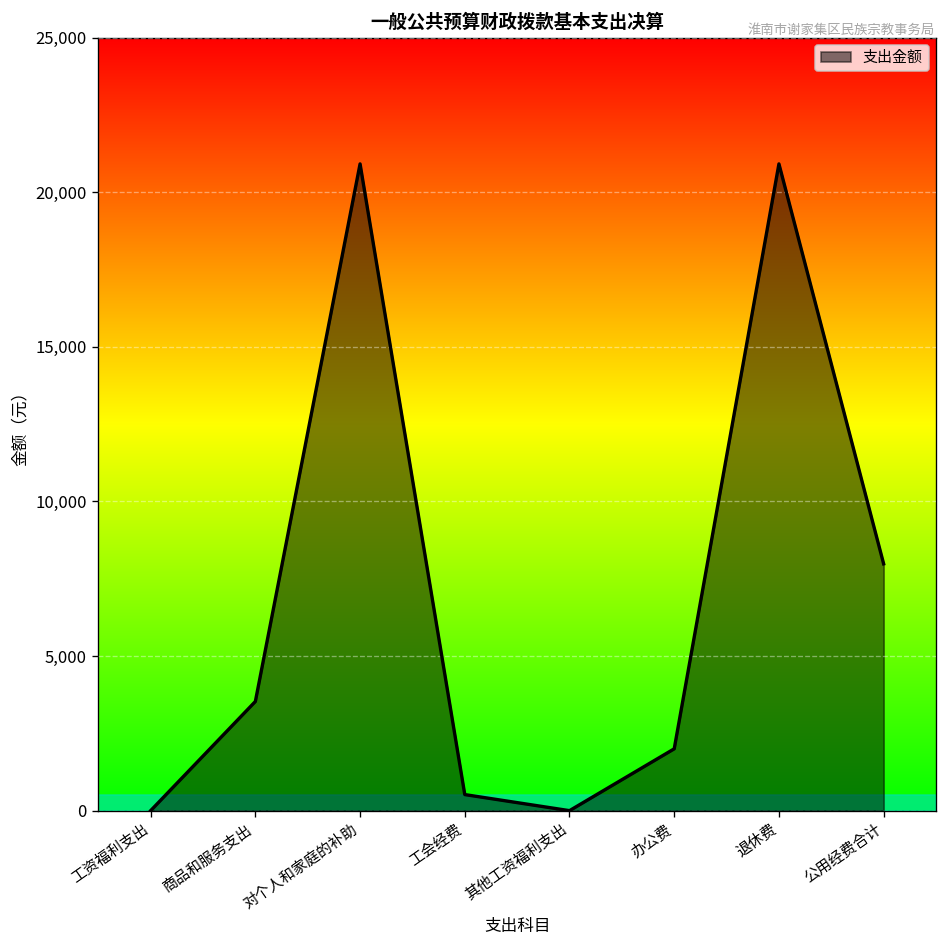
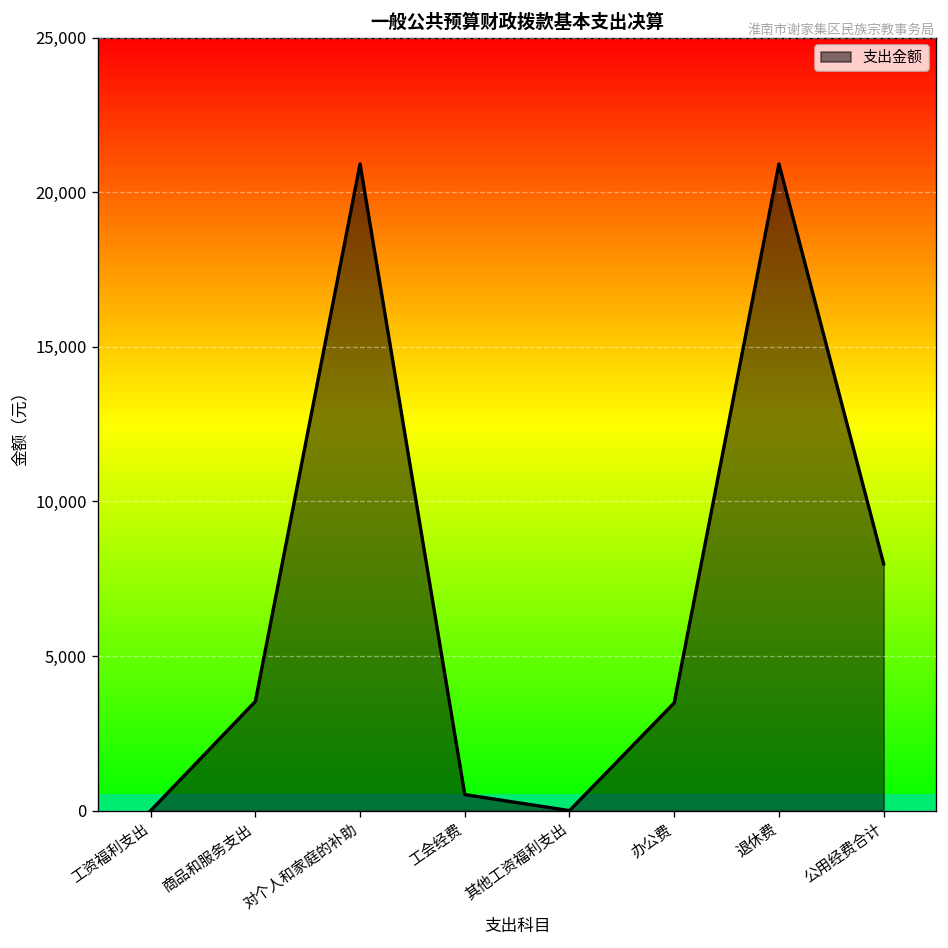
办公费: 2,000 -> 3,500
